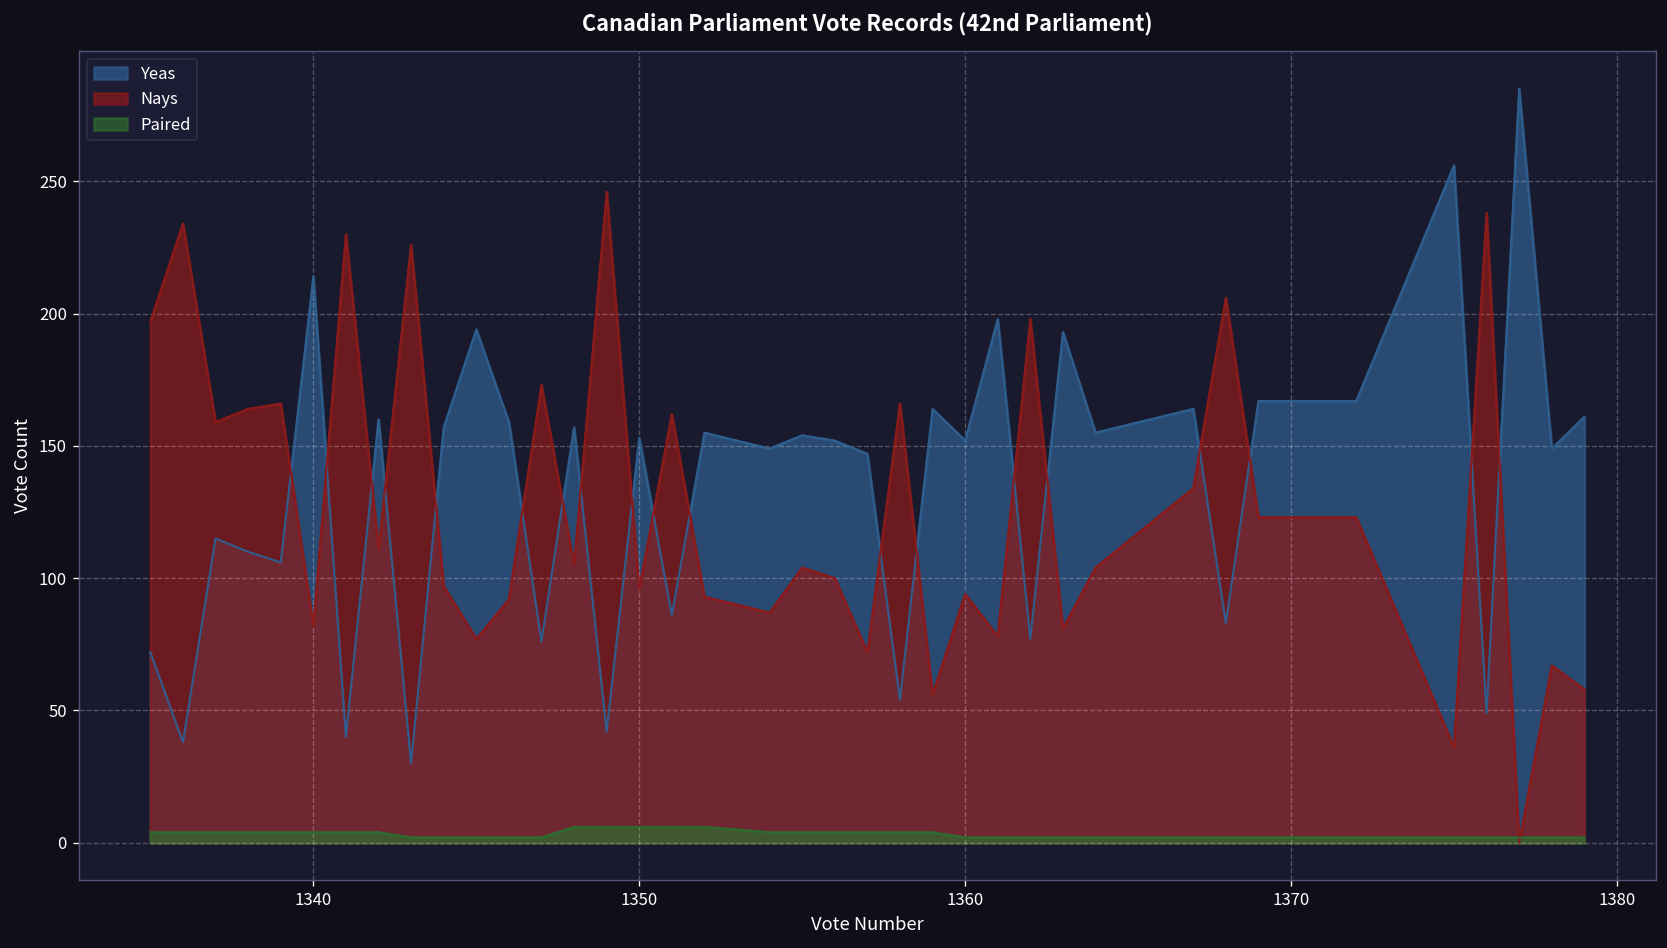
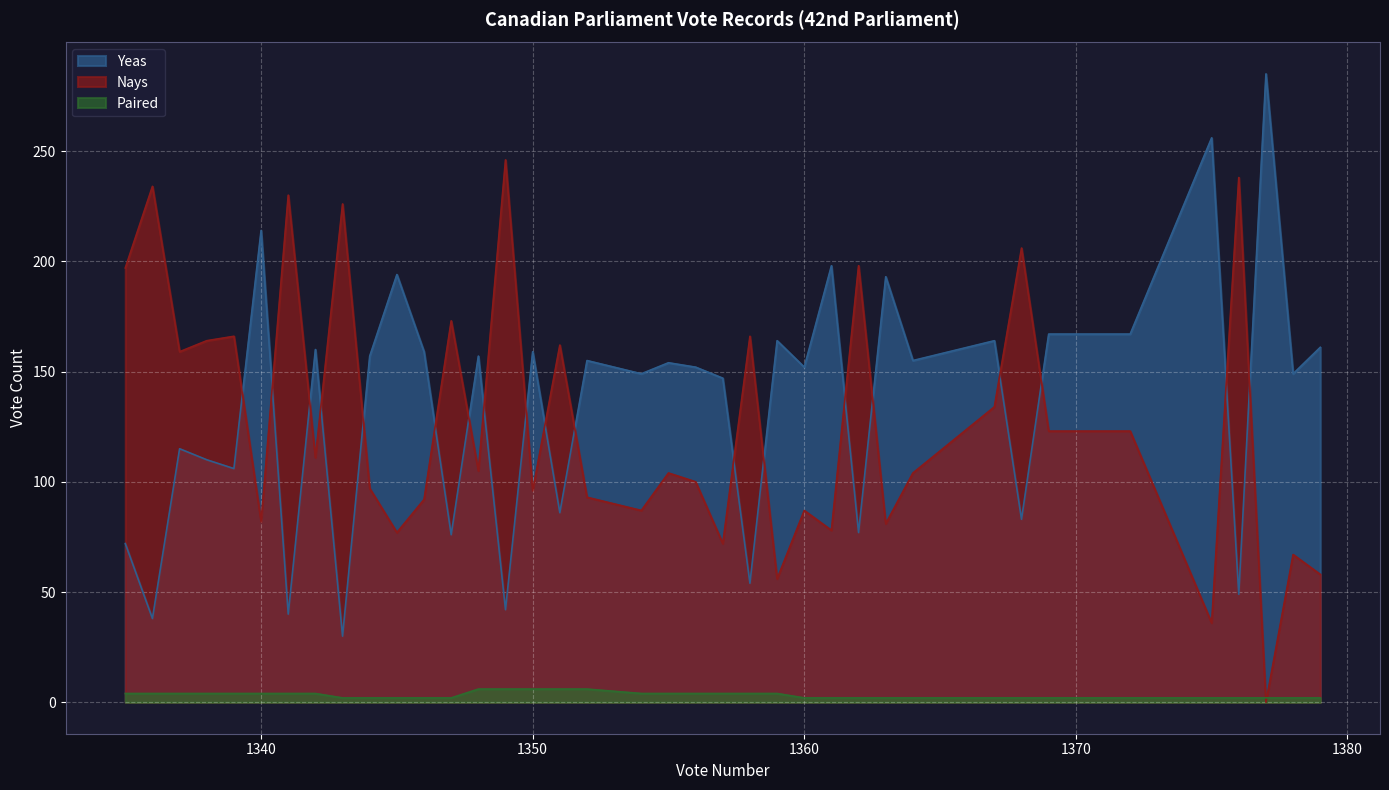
Yeas, 1350: 153 -> 159
Nays, 1360: 94 -> 87
